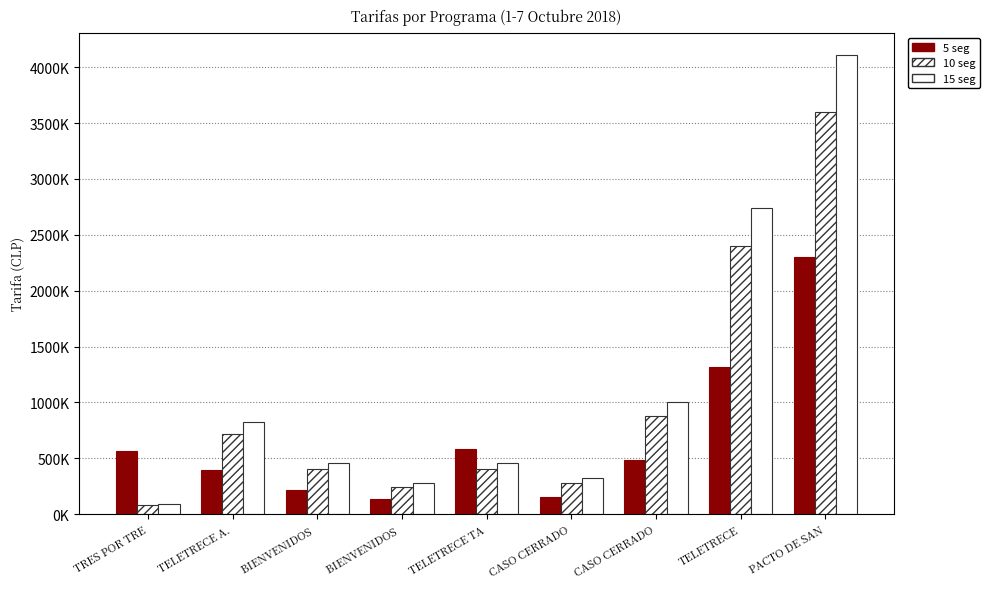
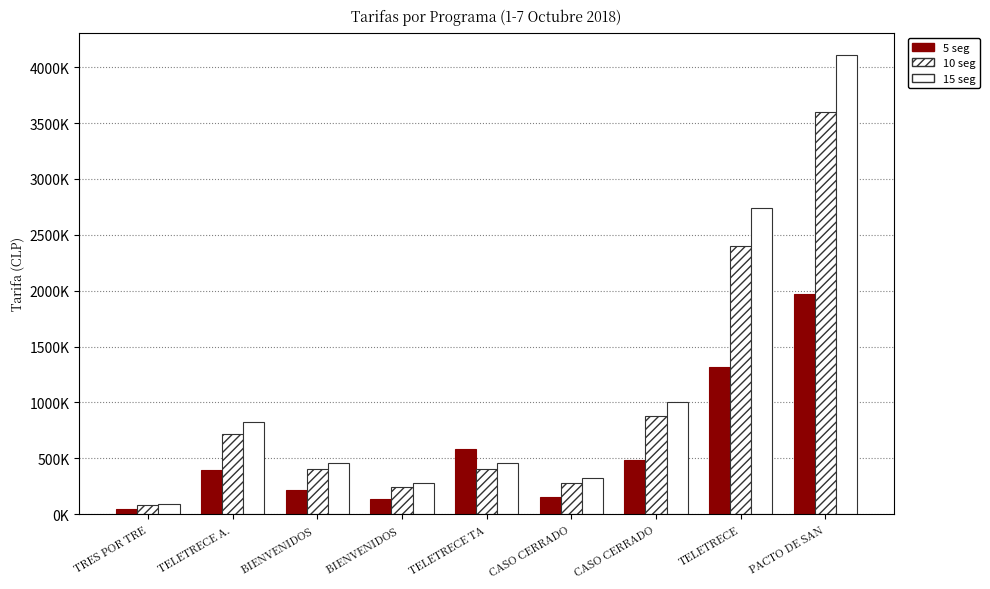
5 seg, TRES POR TRE: 560000 -> 40000
5 seg, PACTO DE SAN: 2300000 -> 1970000
